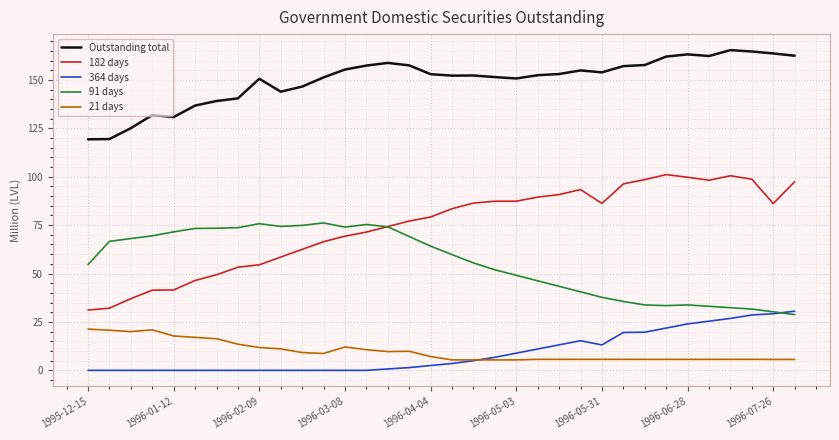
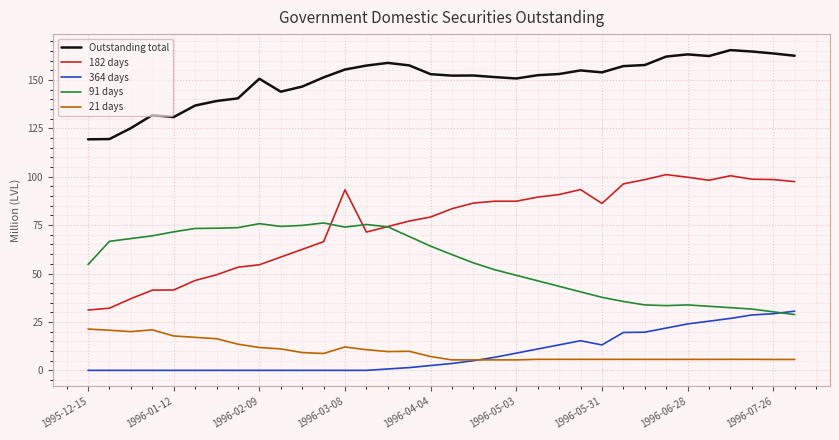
182 days, 1996-03-08: 69 -> 93
182 days, 1996-07-26: 86 -> 99
